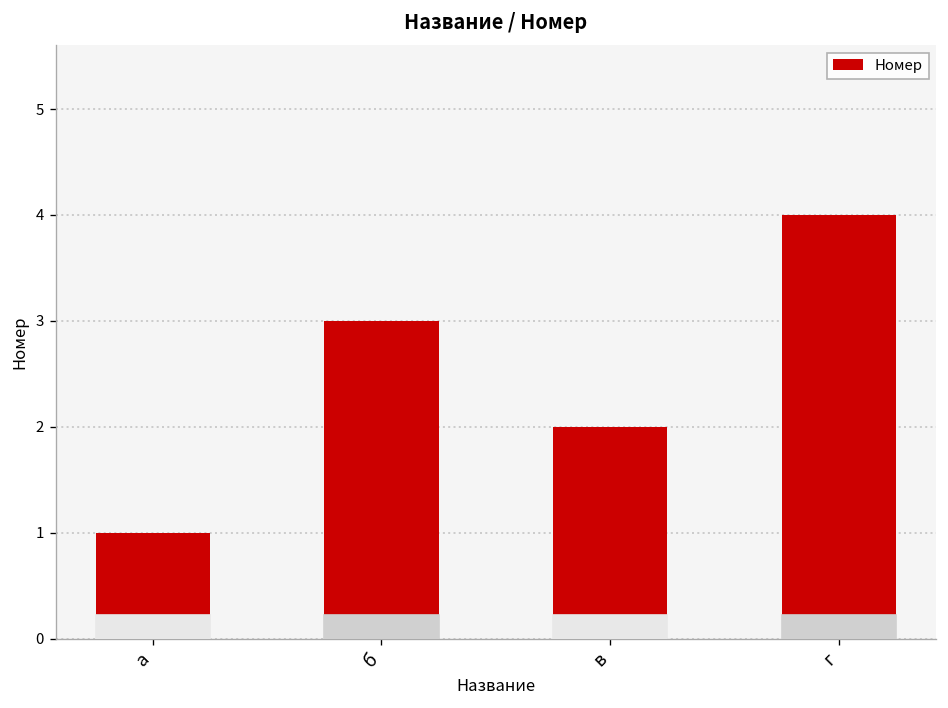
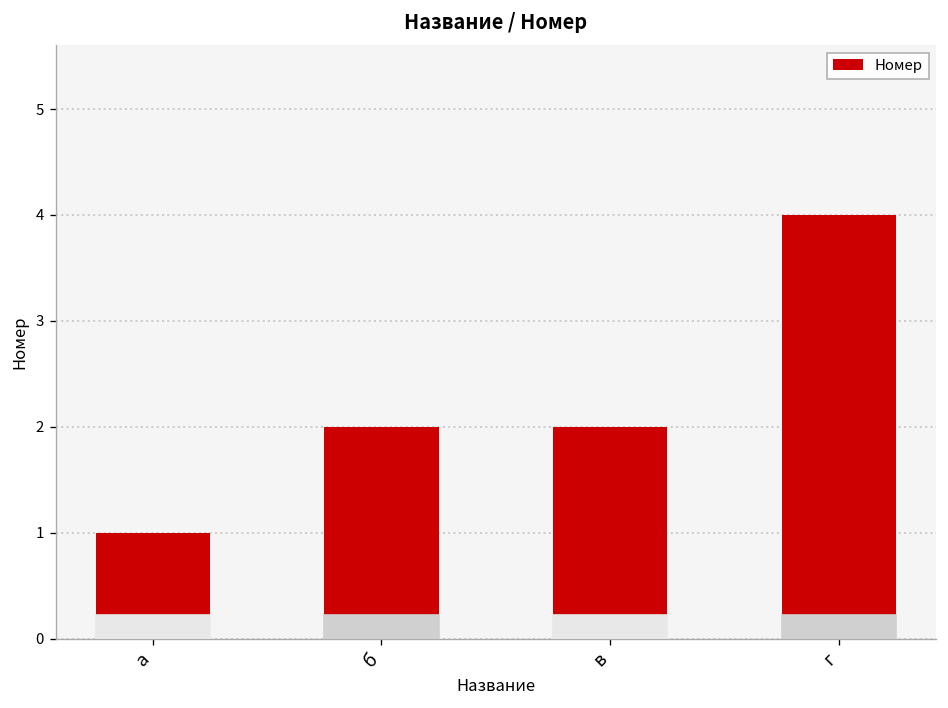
б: 3 -> 2
